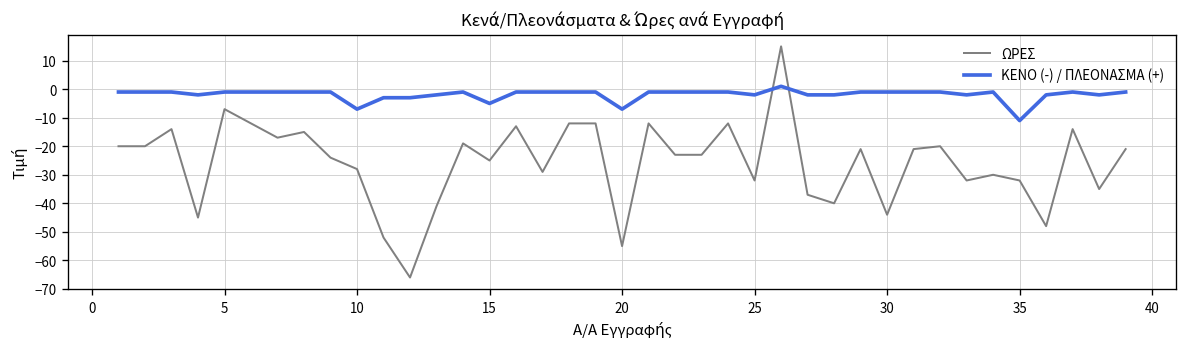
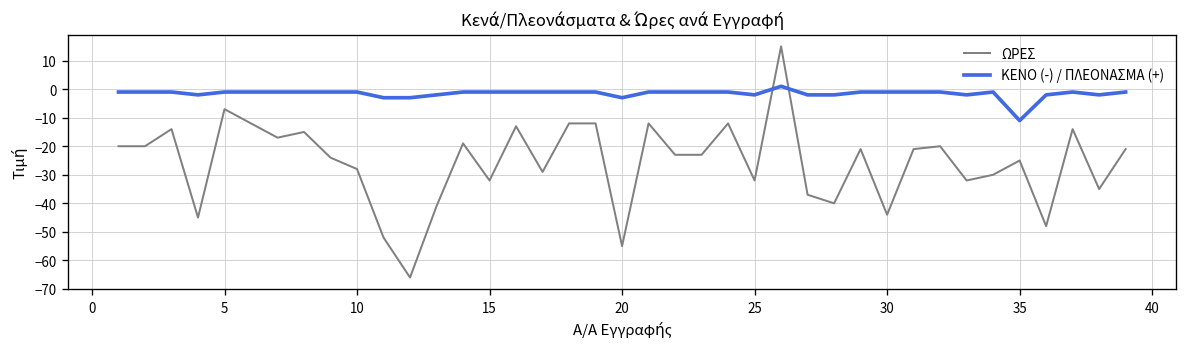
ΚΕΝΟ (-) / ΠΛΕΟΝΑΣΜΑ (+), 10: -7 -> -1
ΩΡΕΣ, 15: -25 -> -32
ΚΕΝΟ (-) / ΠΛΕΟΝΑΣΜΑ (+), 15: -5 -> -1
ΚΕΝΟ (-) / ΠΛΕΟΝΑΣΜΑ (+), 20: -7 -> -3
ΩΡΕΣ, 35: -32 -> -25
